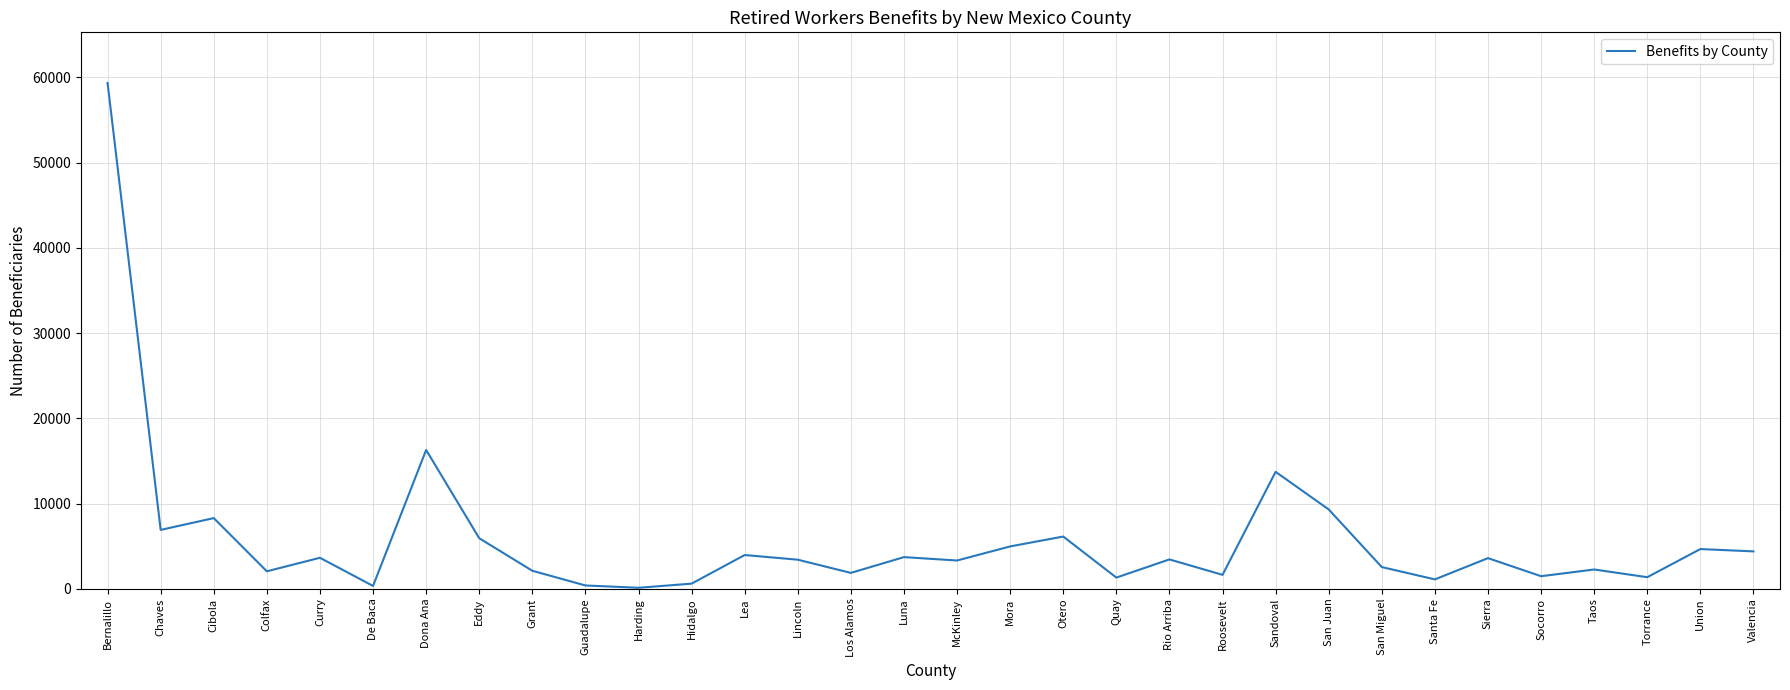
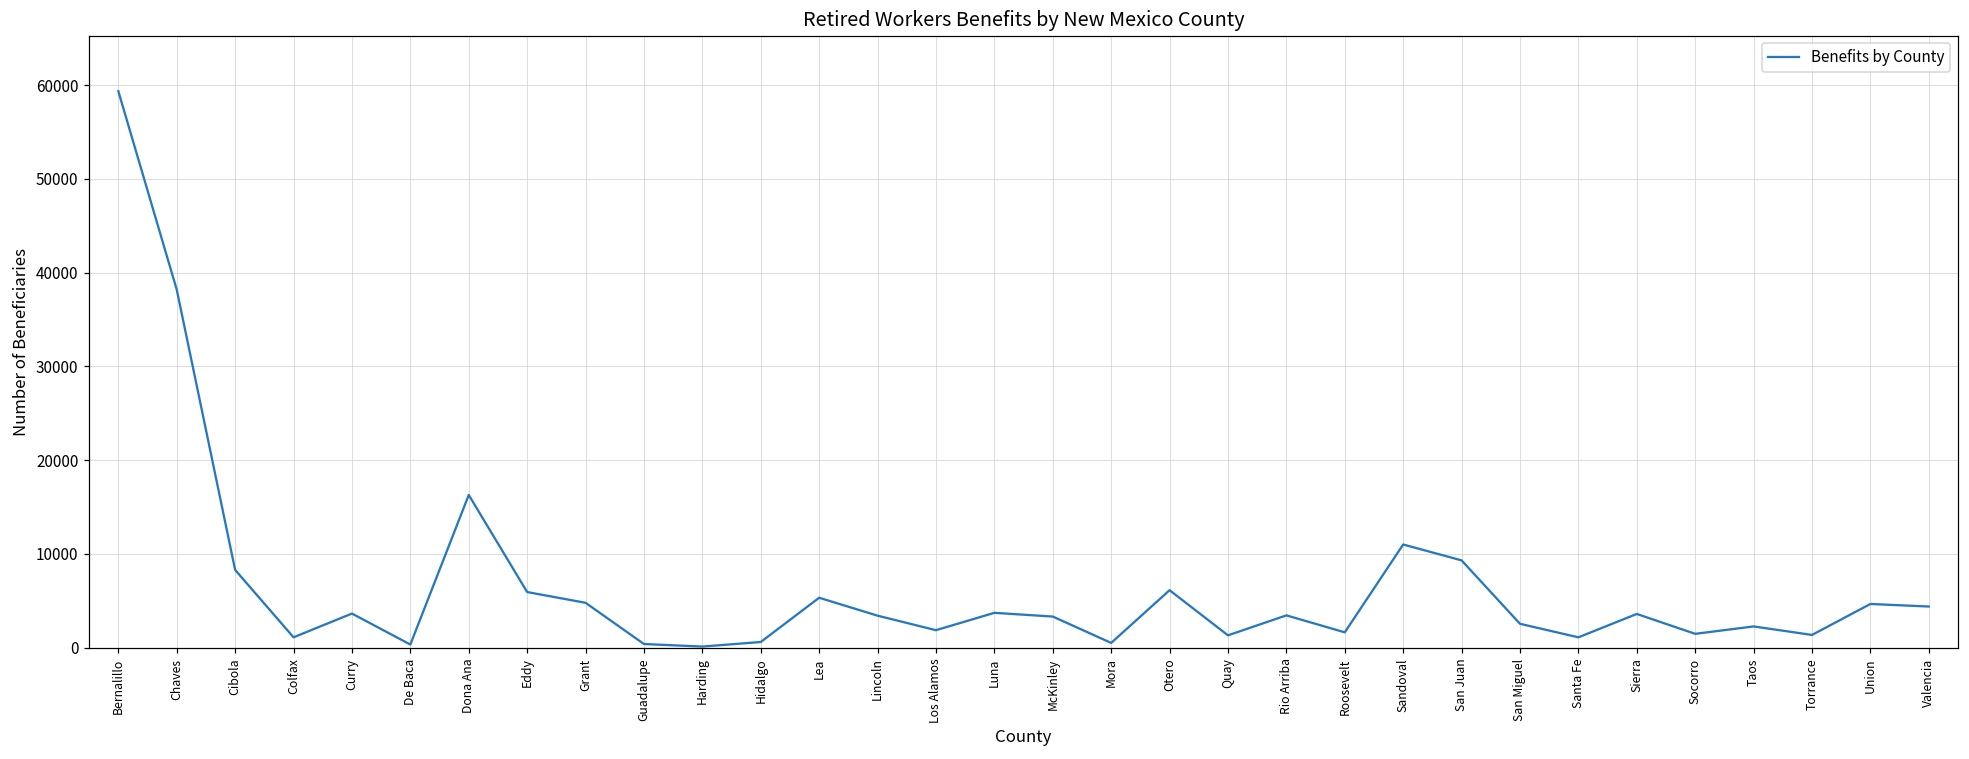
Chaves: 7000 -> 38000
Colfax: 2000 -> 1000
Grant: 2000 -> 5000
Lea: 4000 -> 5000
Mora: 5000 -> 1000
Sandoval: 14000 -> 11000
